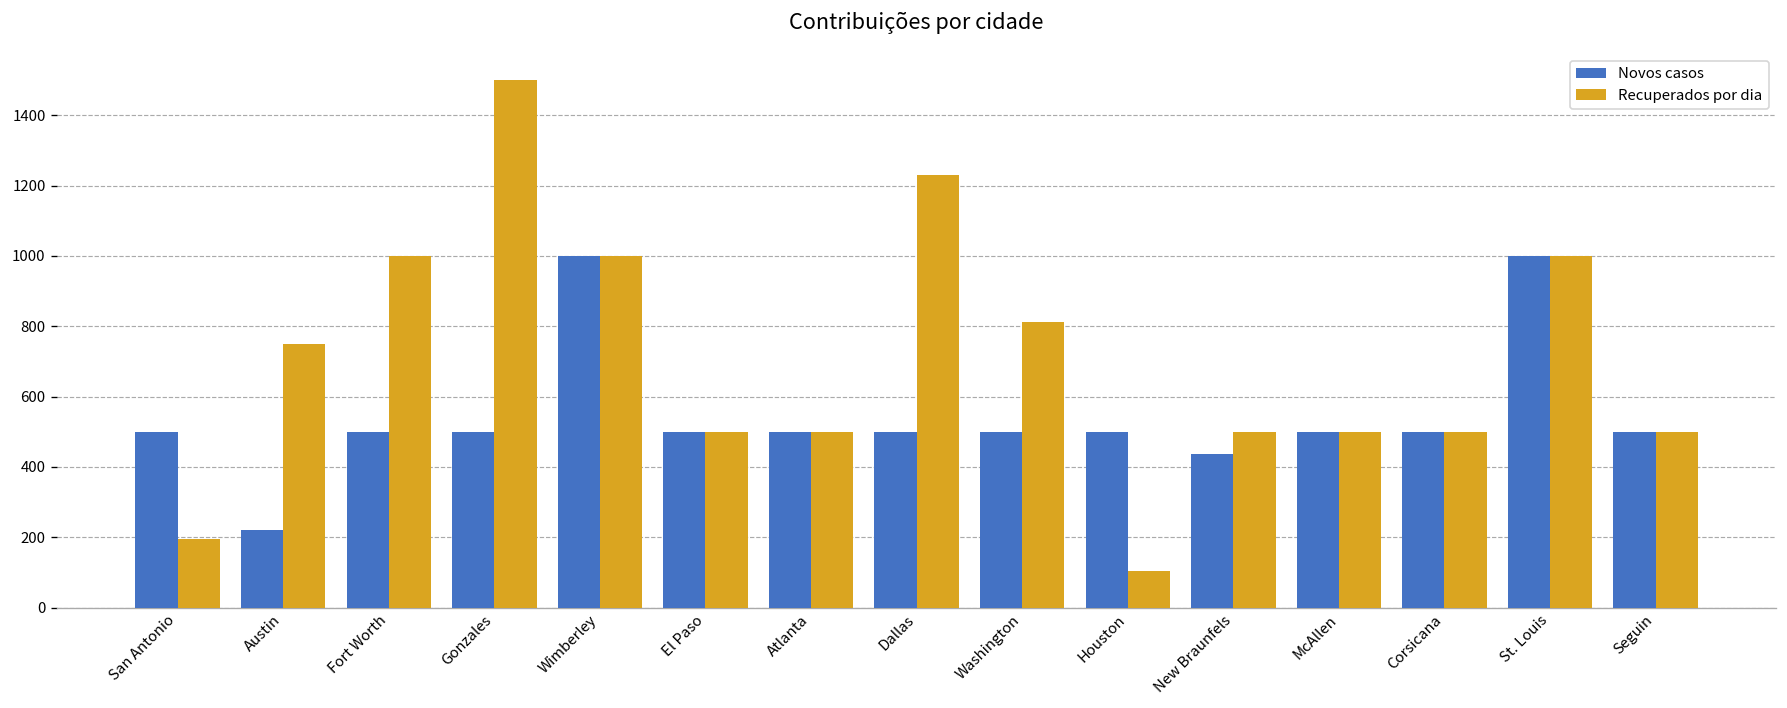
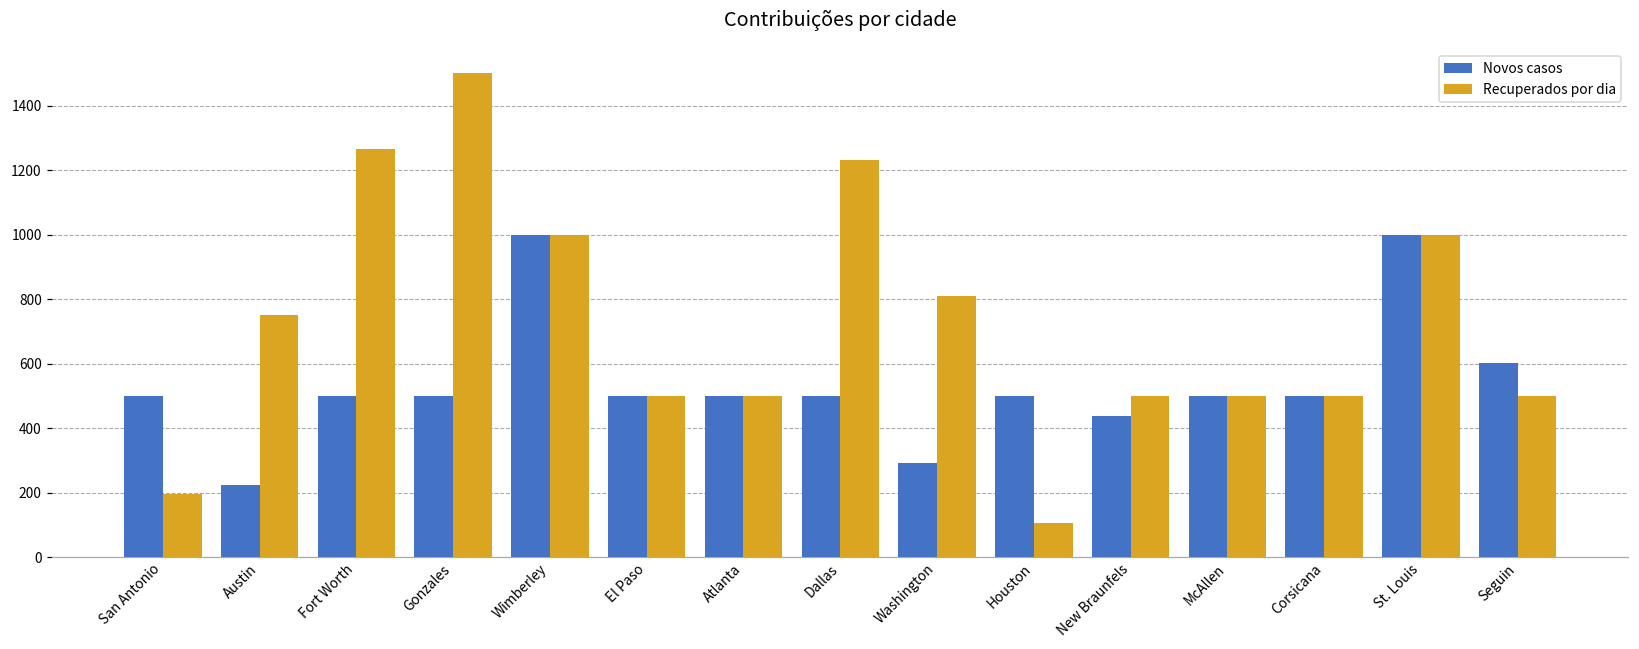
Recuperados por dia, Fort Worth: 1000 -> 1270
Novos casos, Washington: 500 -> 290
Novos casos, Seguin: 500 -> 600
